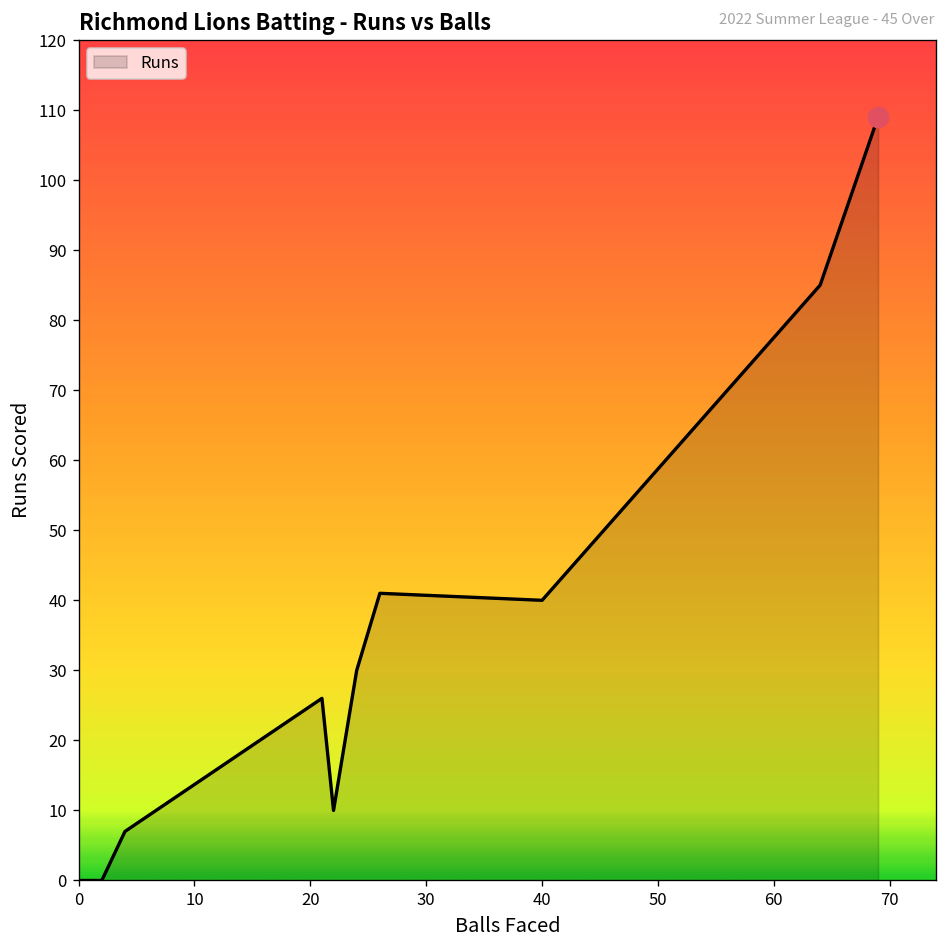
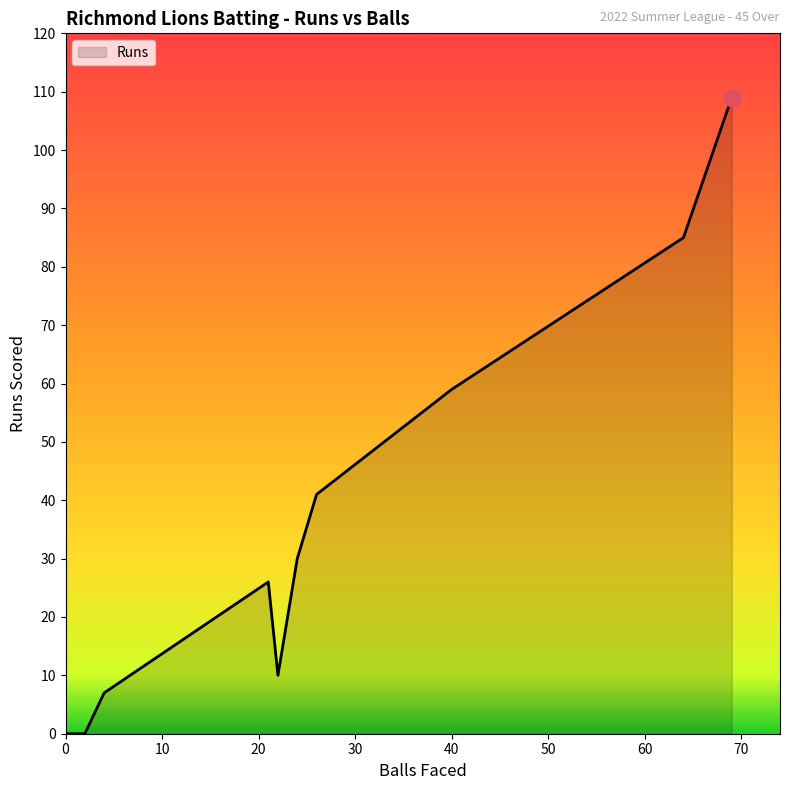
Runs, 40: 40 -> 59
